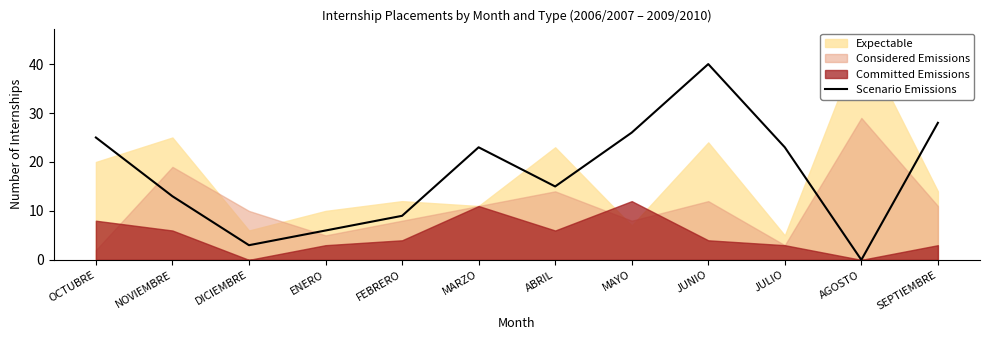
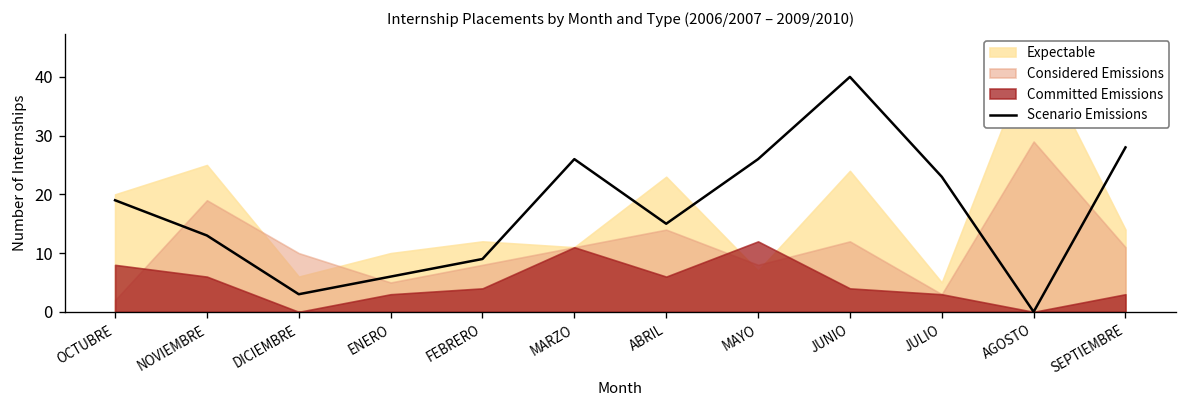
Scenario Emissions, OCTUBRE: 25 -> 19
Scenario Emissions, MARZO: 23 -> 26
